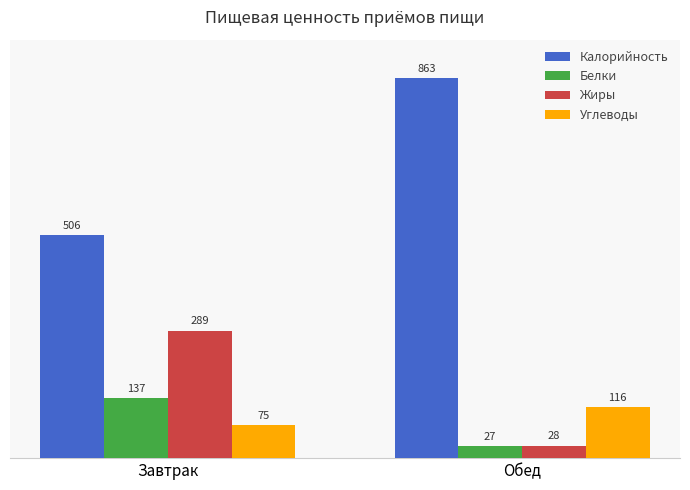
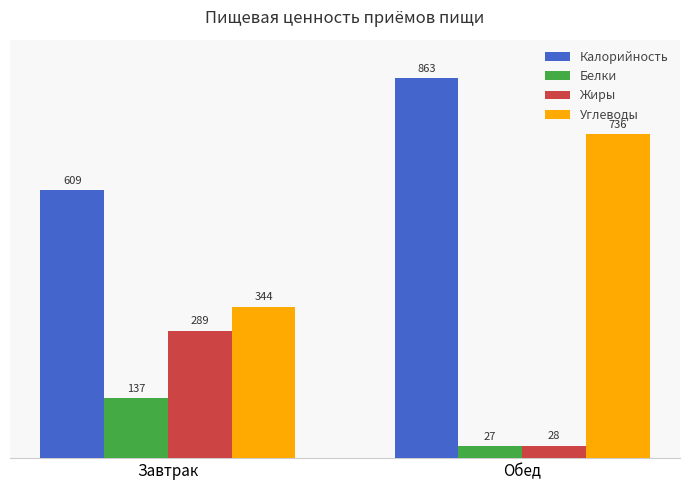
Калорийность, Завтрак: 506 -> 609
Углеводы, Завтрак: 75 -> 344
Углеводы, Обед: 116 -> 736
